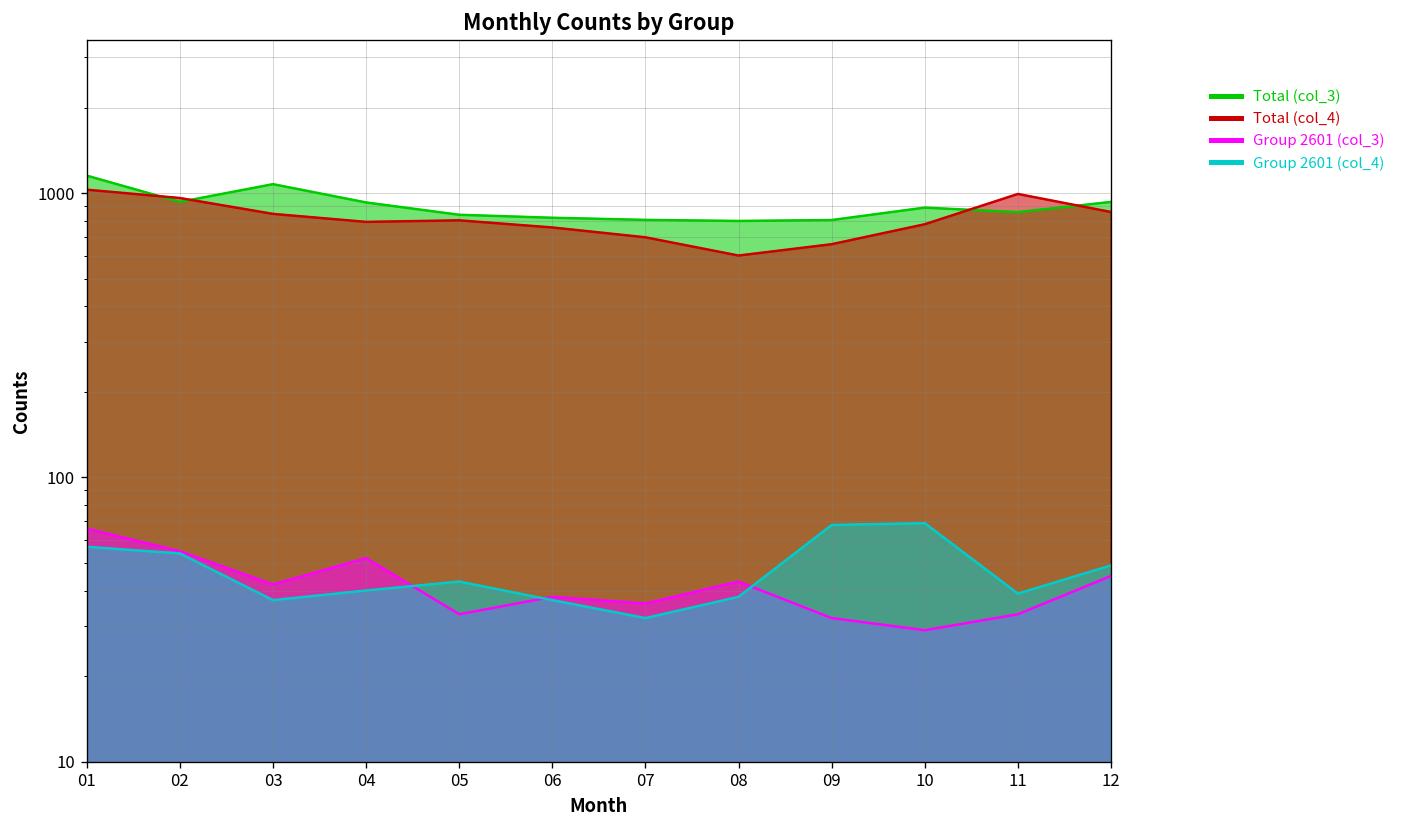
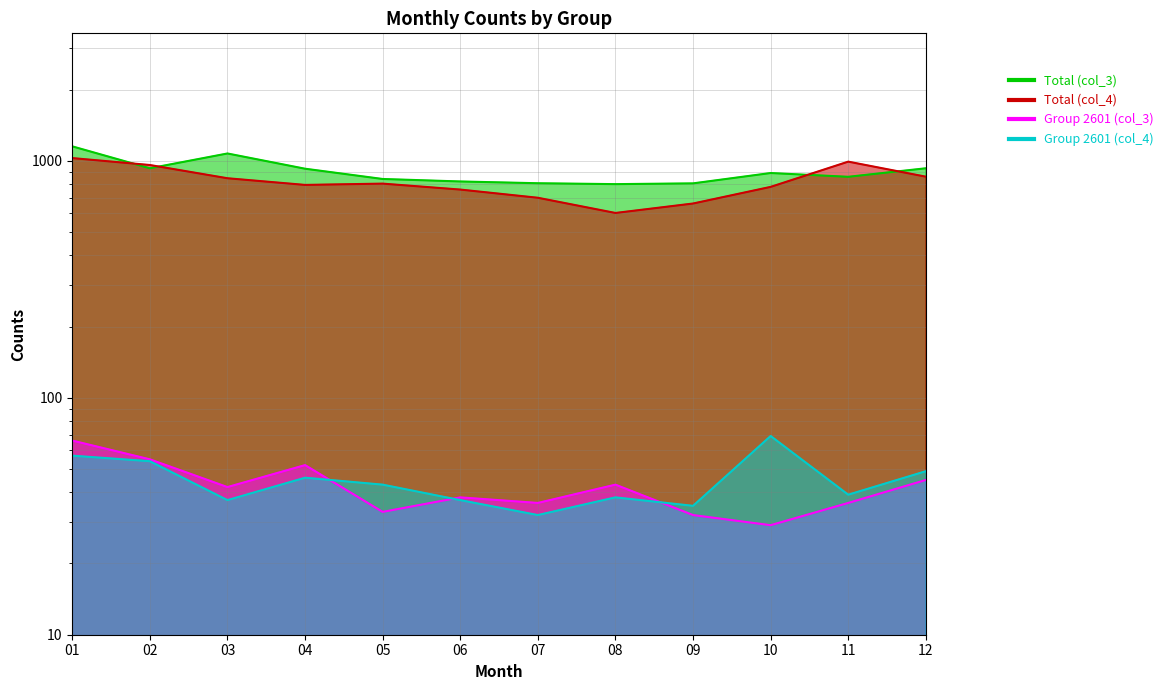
Group 2601 (col_4), 04: 40 -> 46
Group 2601 (col_4), 09: 68 -> 35
Group 2601 (col_3), 11: 33 -> 36
